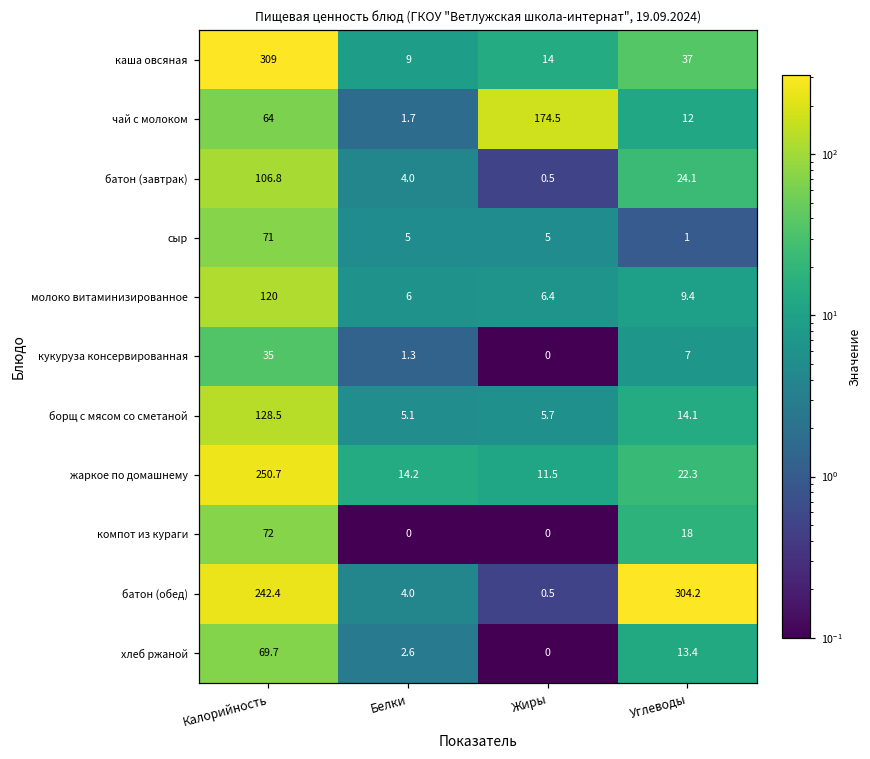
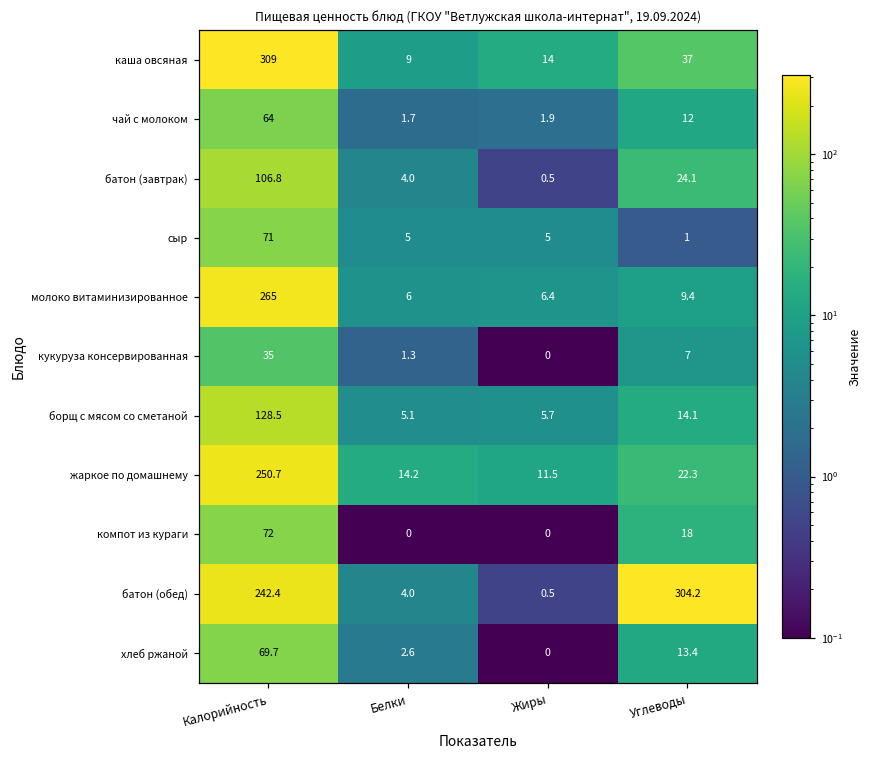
чай с молоком, Жиры: 174.5 -> 1.9
молоко витаминизированное, Калорийность: 120 -> 265
